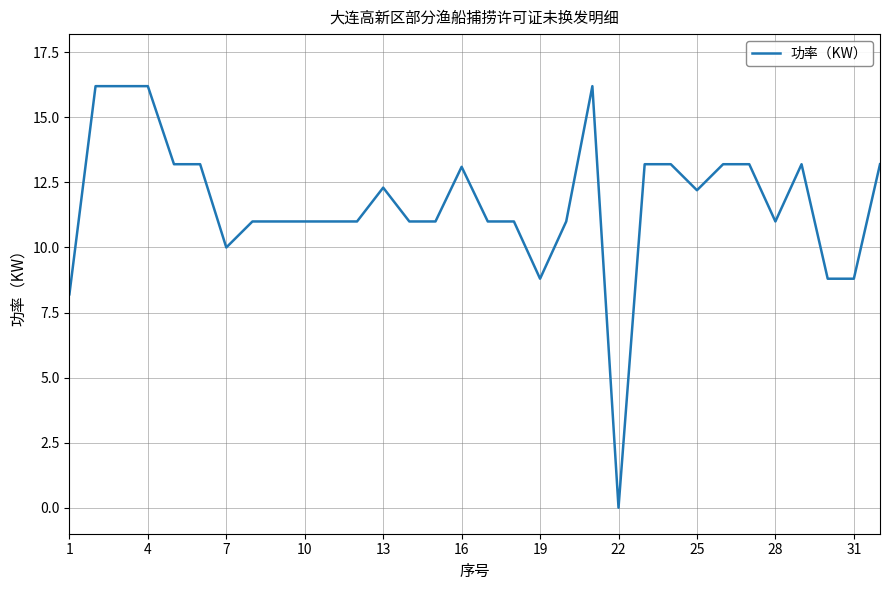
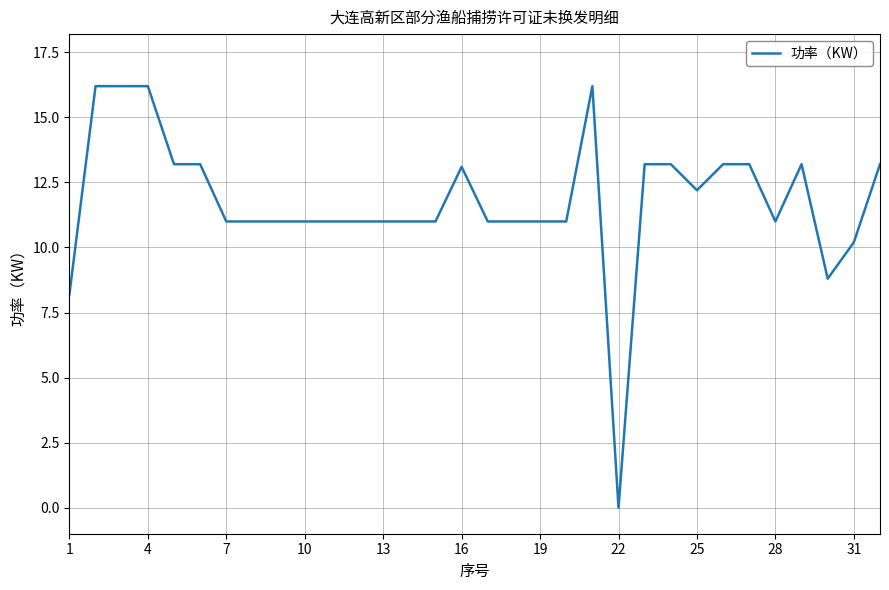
7: 10 -> 11
13: 12.3 -> 11.0
19: 8.8 -> 11.0
31: 8.8 -> 10.2
